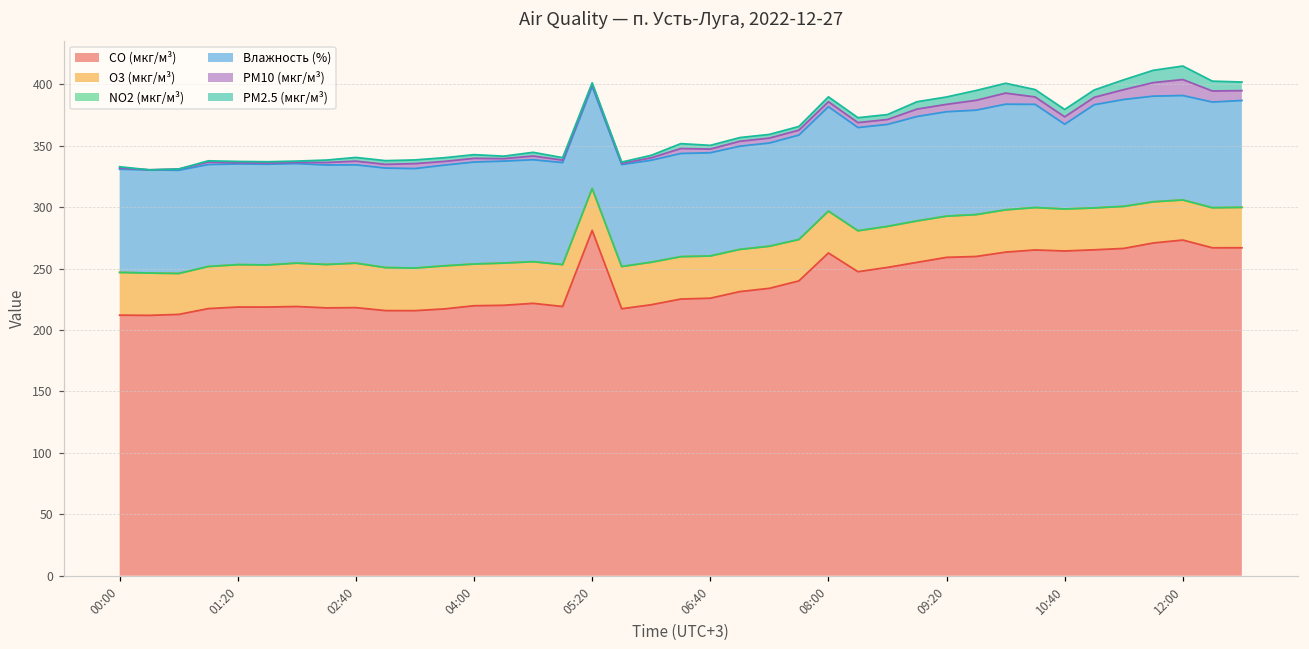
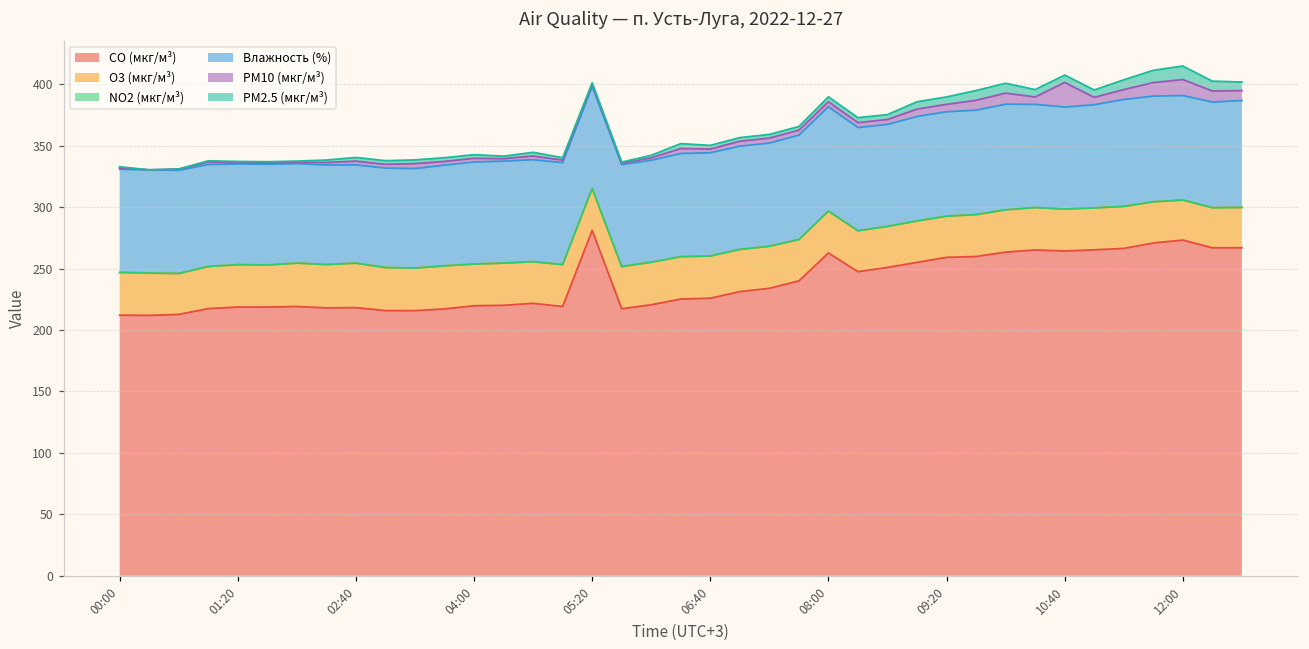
Влажность (%), 10:40: 69 -> 83
PM10 (мкг/м³), 10:40: 6 -> 20
